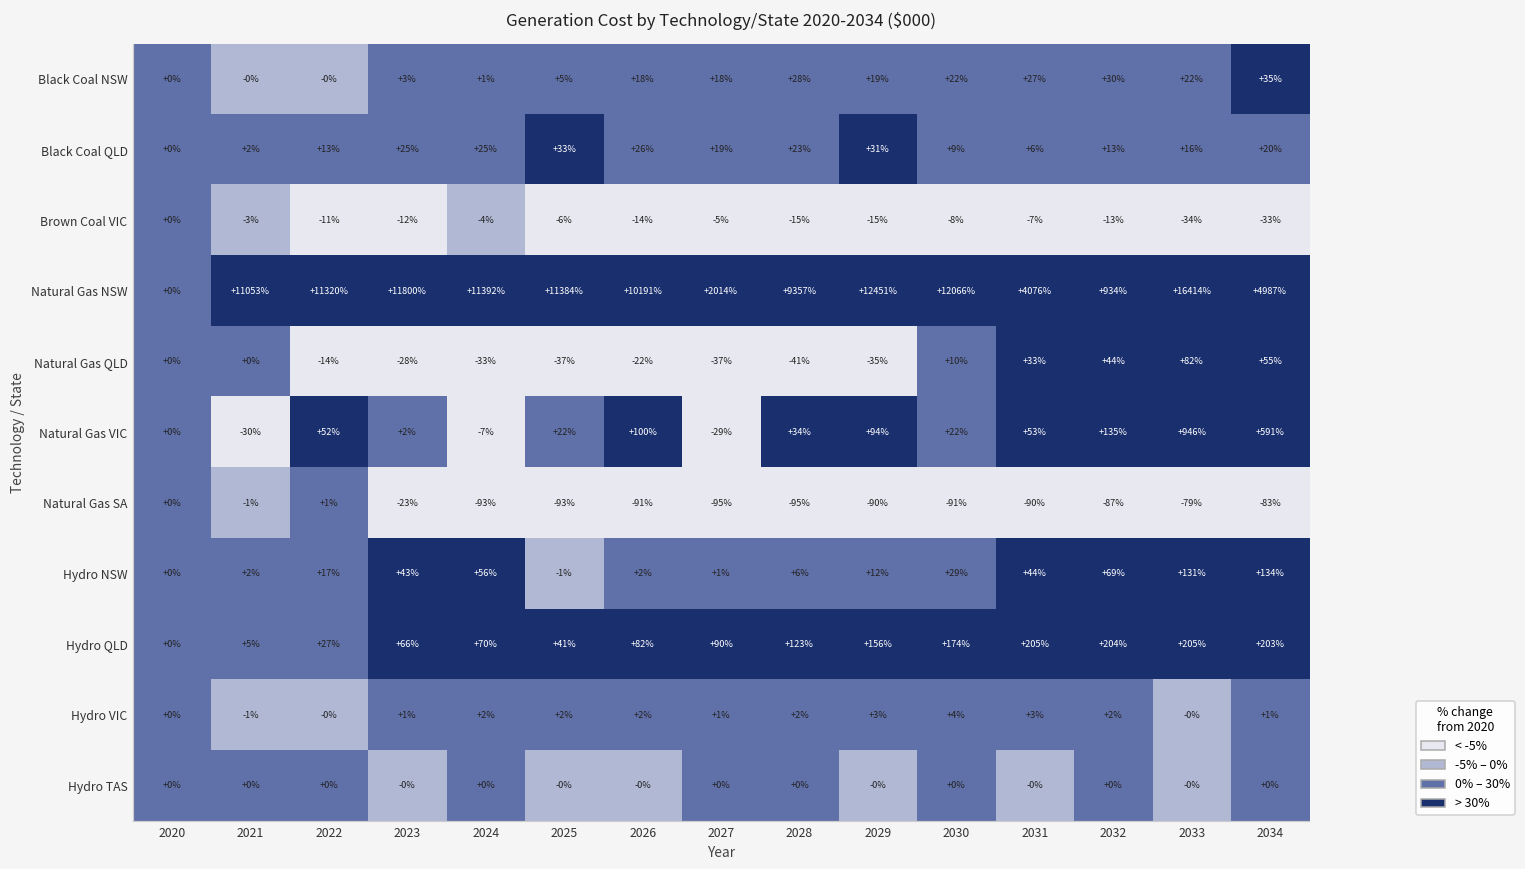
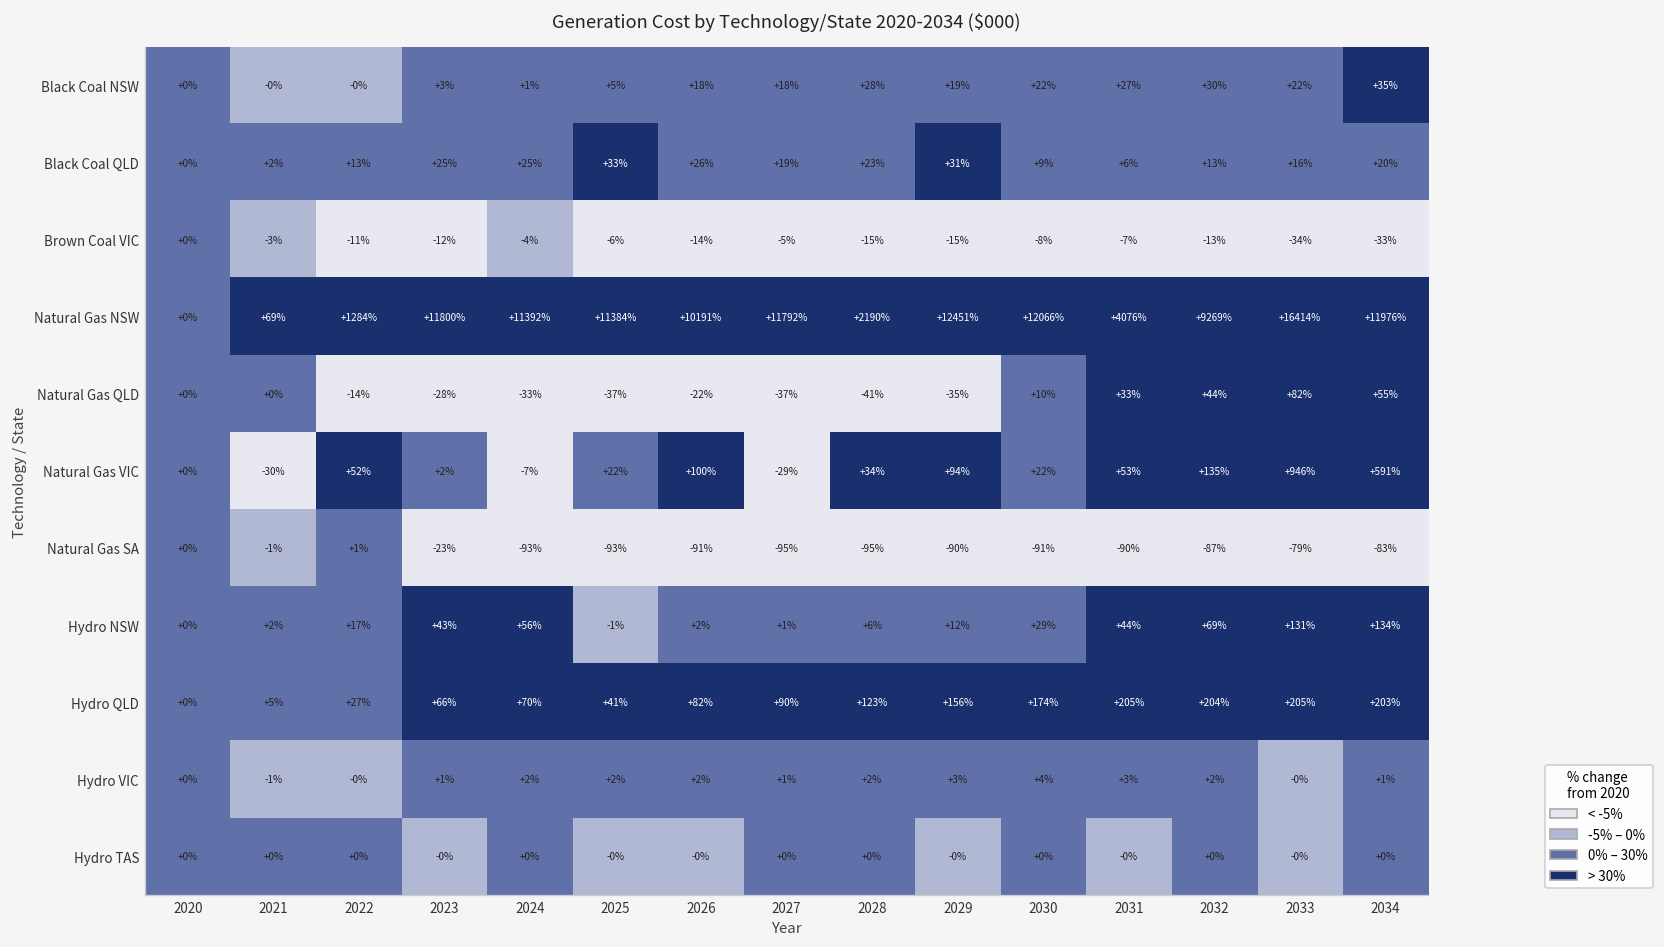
Natural Gas NSW, 2021: +11053% -> +69%
Natural Gas NSW, 2022: +11320% -> +1284%
Natural Gas NSW, 2027: +2014% -> +11792%
Natural Gas NSW, 2028: +9357% -> +2190%
Natural Gas NSW, 2032: +934% -> +9269%
Natural Gas NSW, 2034: +4987% -> +11976%
